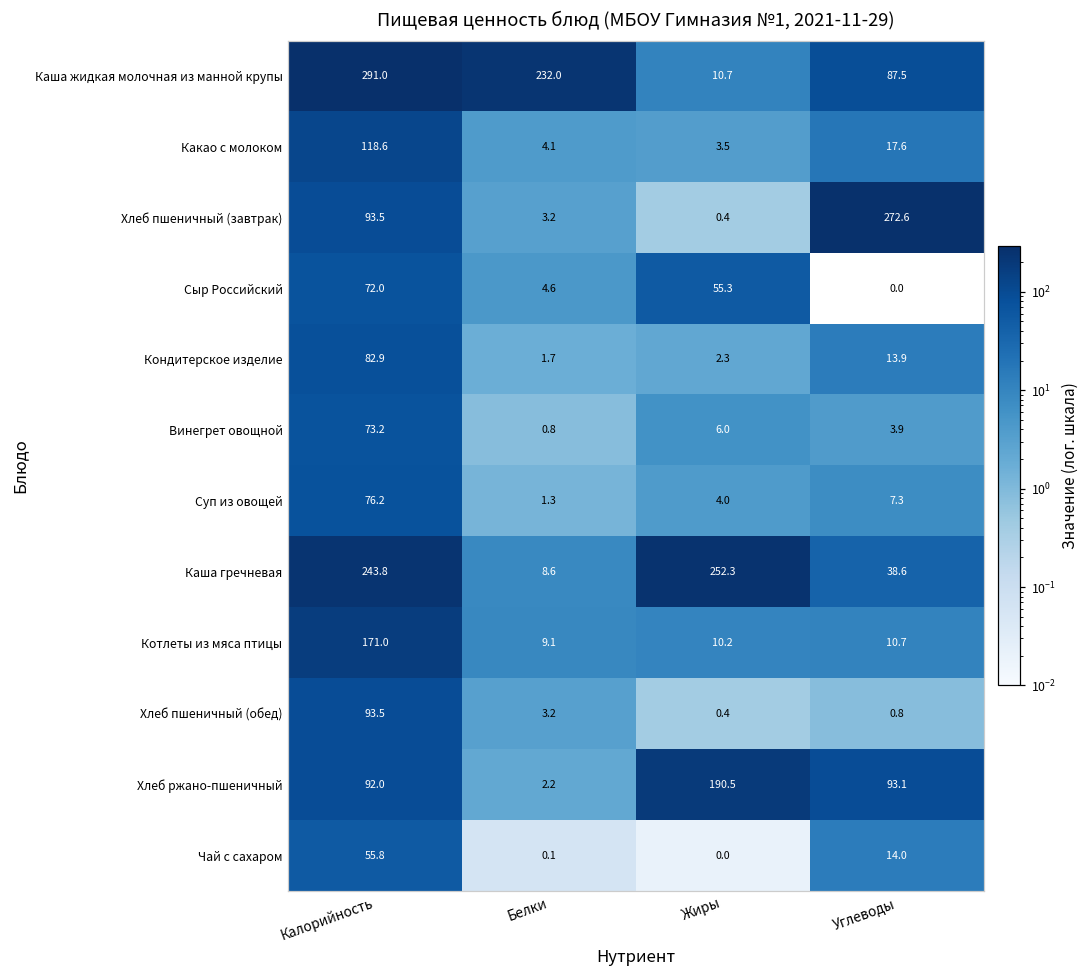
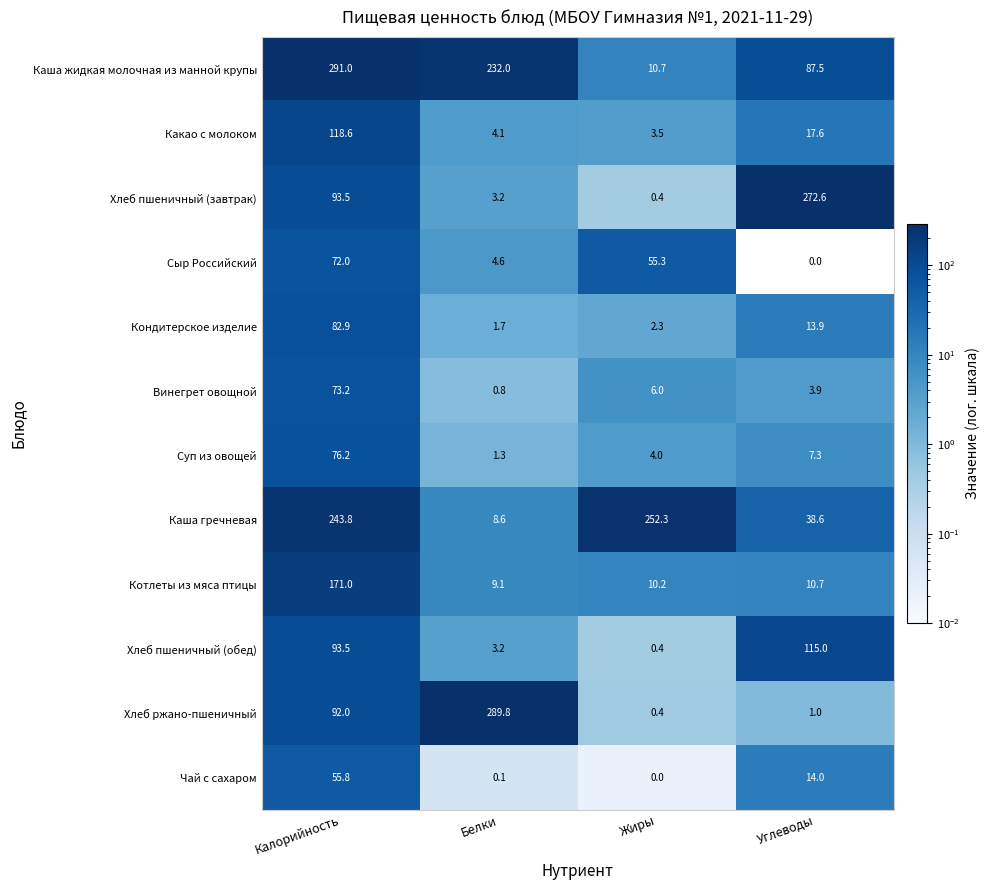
Хлеб пшеничный (обед), Углеводы: 0.8 -> 115.0
Хлеб ржано-пшеничный, Белки: 2.2 -> 289.8
Хлеб ржано-пшеничный, Жиры: 190.5 -> 0.4
Хлеб ржано-пшеничный, Углеводы: 93.1 -> 1.0
